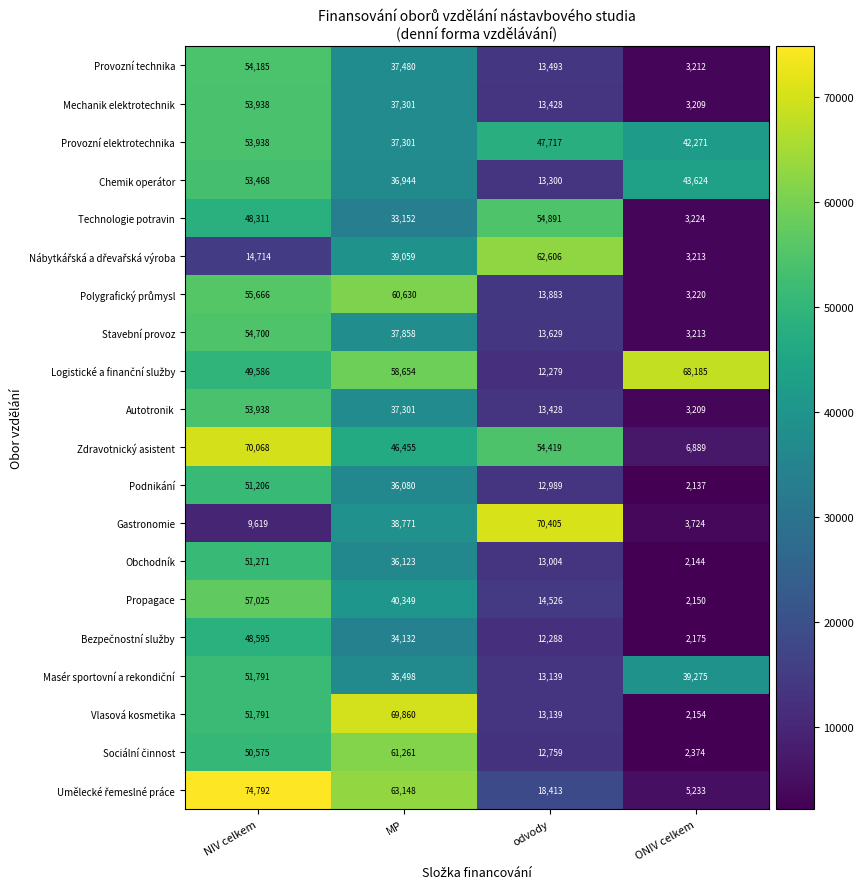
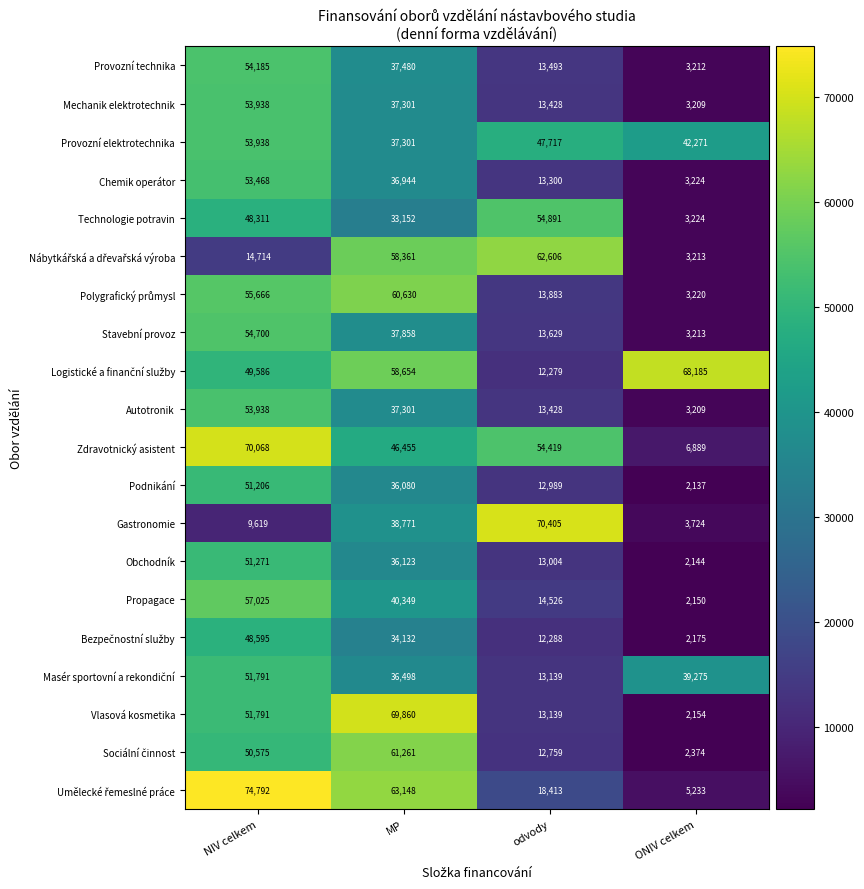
Chemik operátor, ONIV celkem: 43,624 -> 3,224
Nábytkářská a dřevařská výroba, MP: 39,059 -> 58,361
